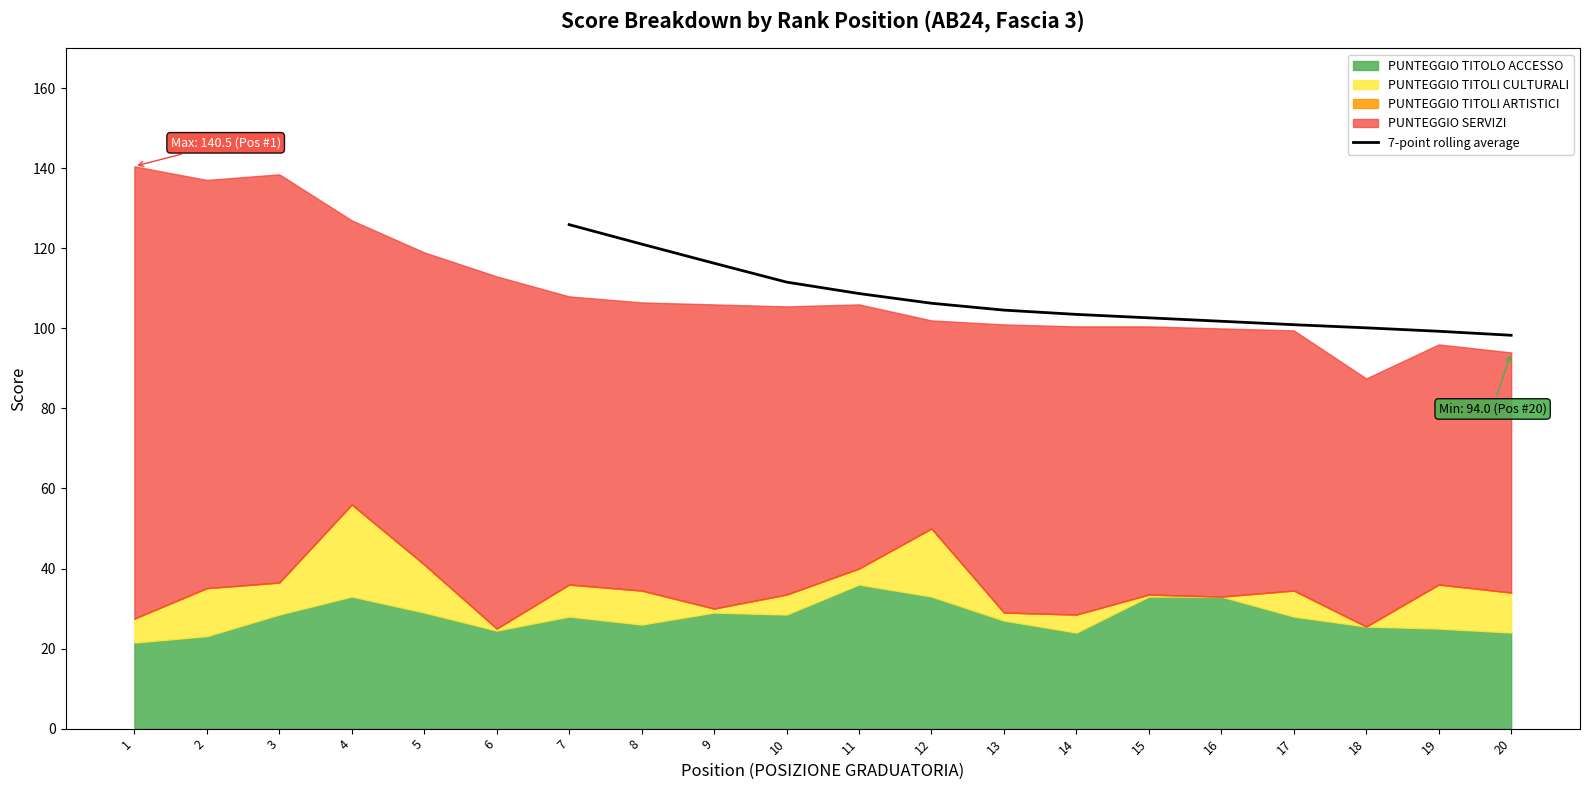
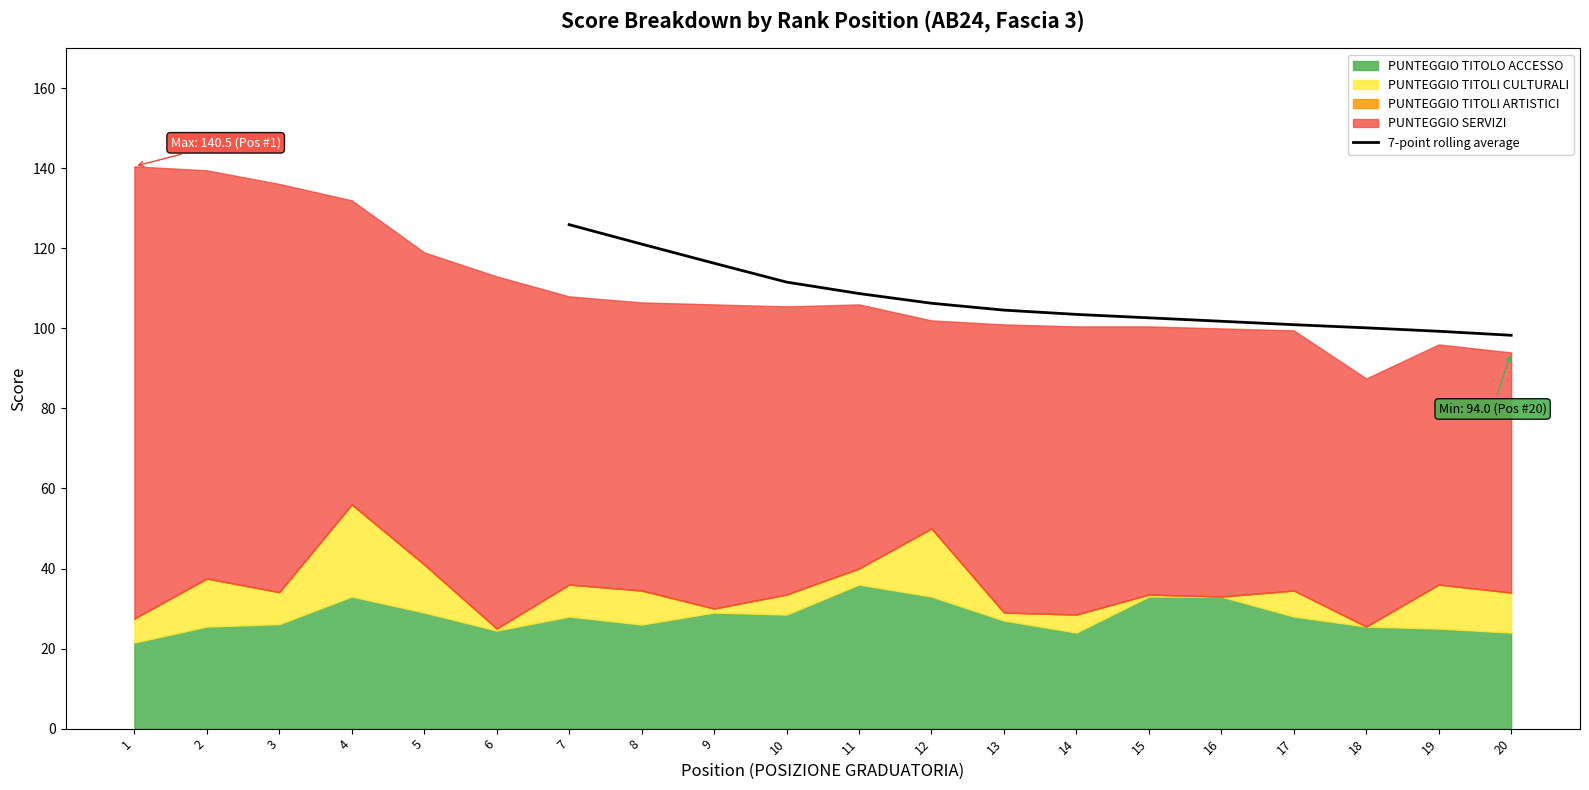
PUNTEGGIO TITOLO ACCESSO, 2: 23 -> 26
PUNTEGGIO TITOLO ACCESSO, 3: 29 -> 26
PUNTEGGIO SERVIZI, 4: 71 -> 76
